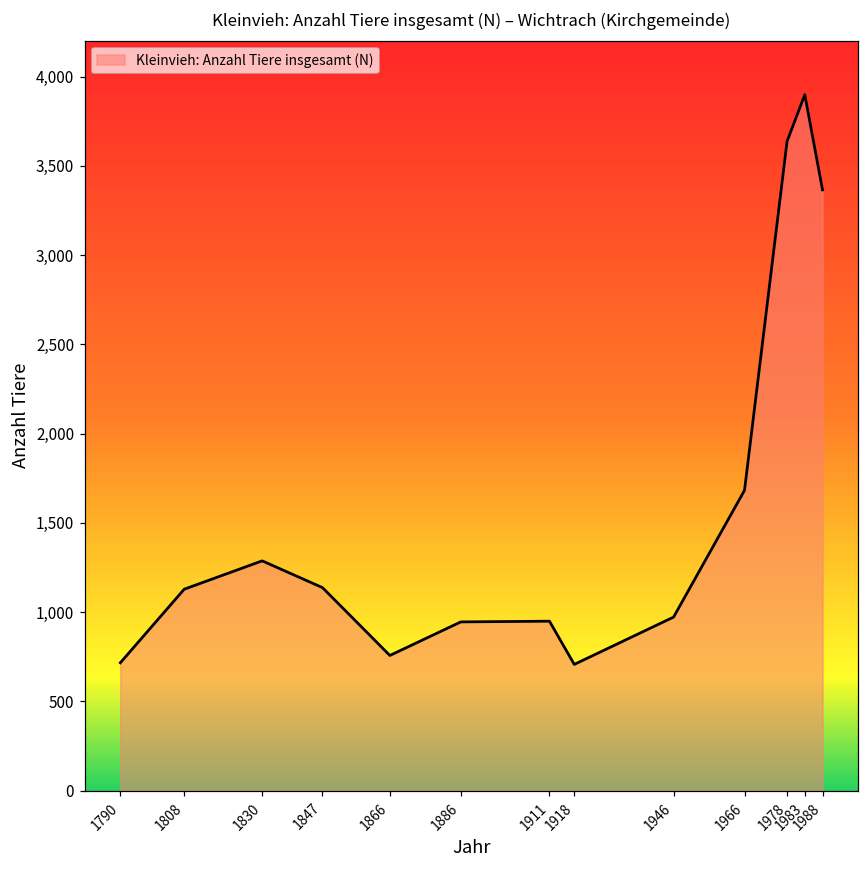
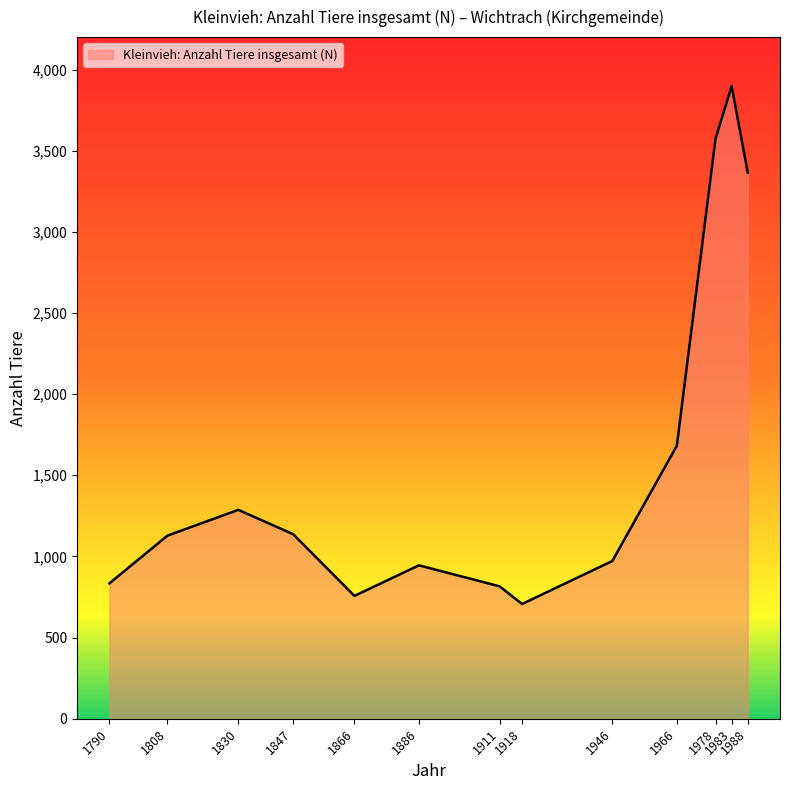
1790: 720 -> 830
1911: 950 -> 820
1978: 3,640 -> 3,570
